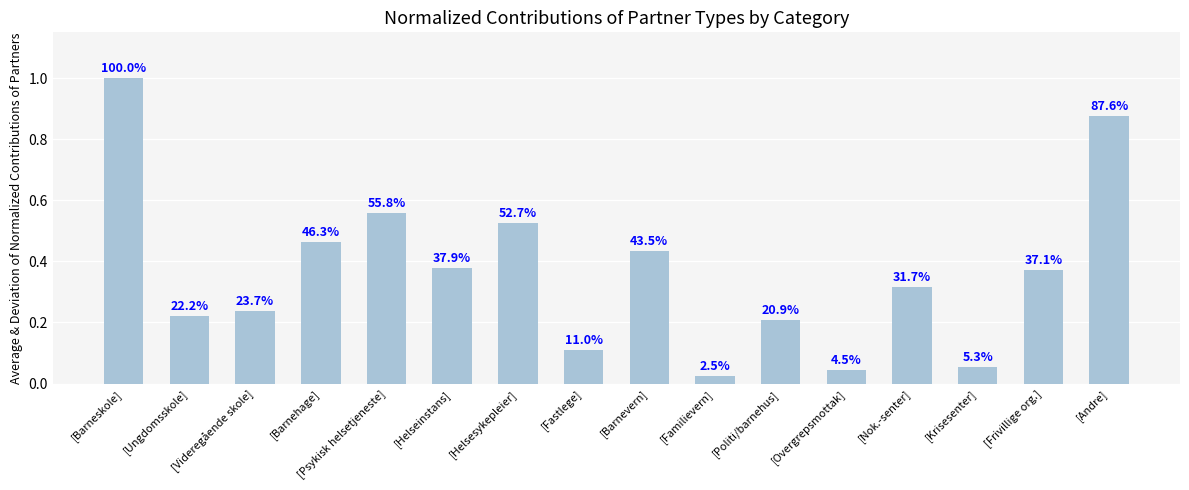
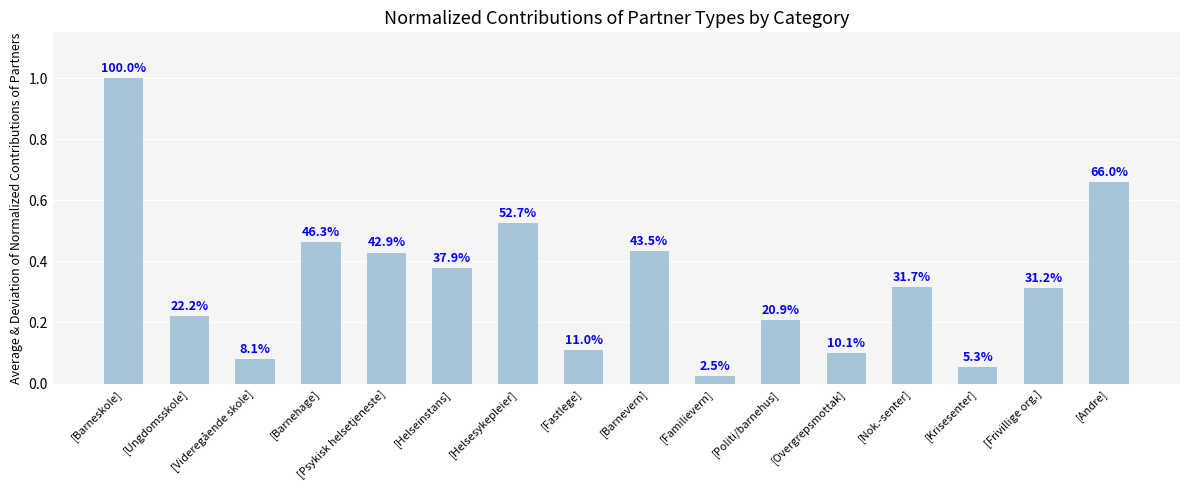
[Videregående skole]: 23.7% -> 8.1%
[Psykisk helsetjeneste]: 55.8% -> 42.9%
[Overgrepsmottak]: 4.5% -> 10.1%
[Frivillige org.]: 37.1% -> 31.2%
[Andre]: 87.6% -> 66.0%
